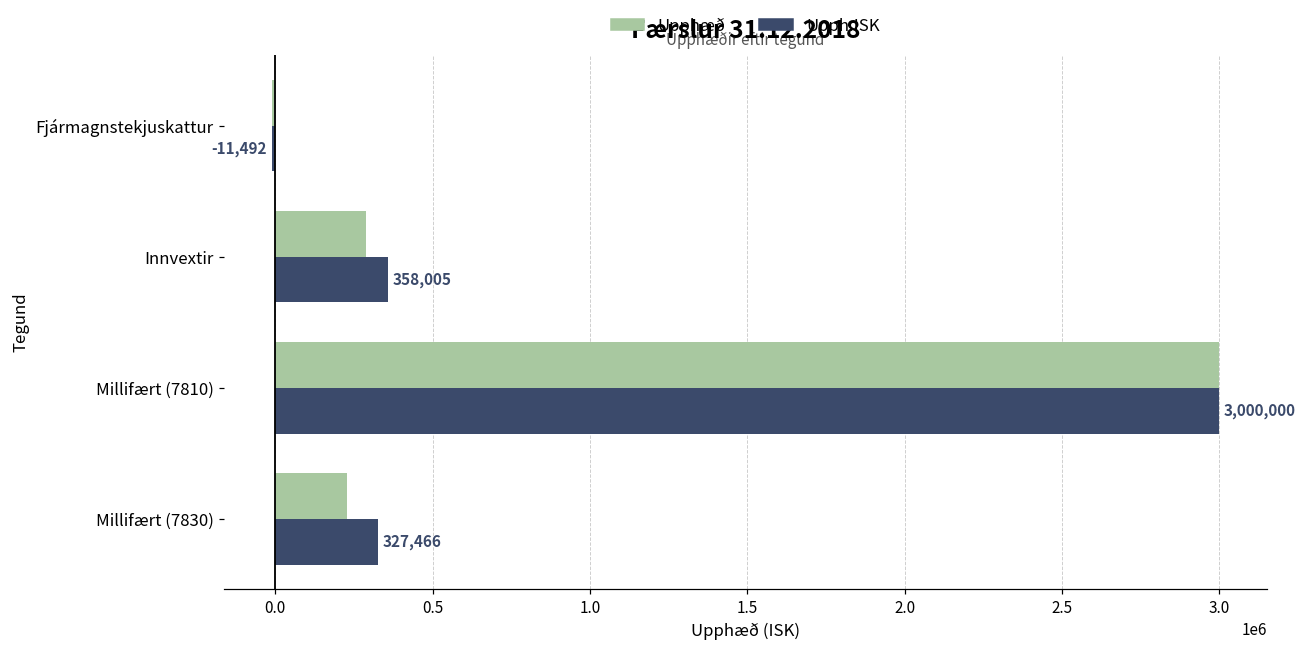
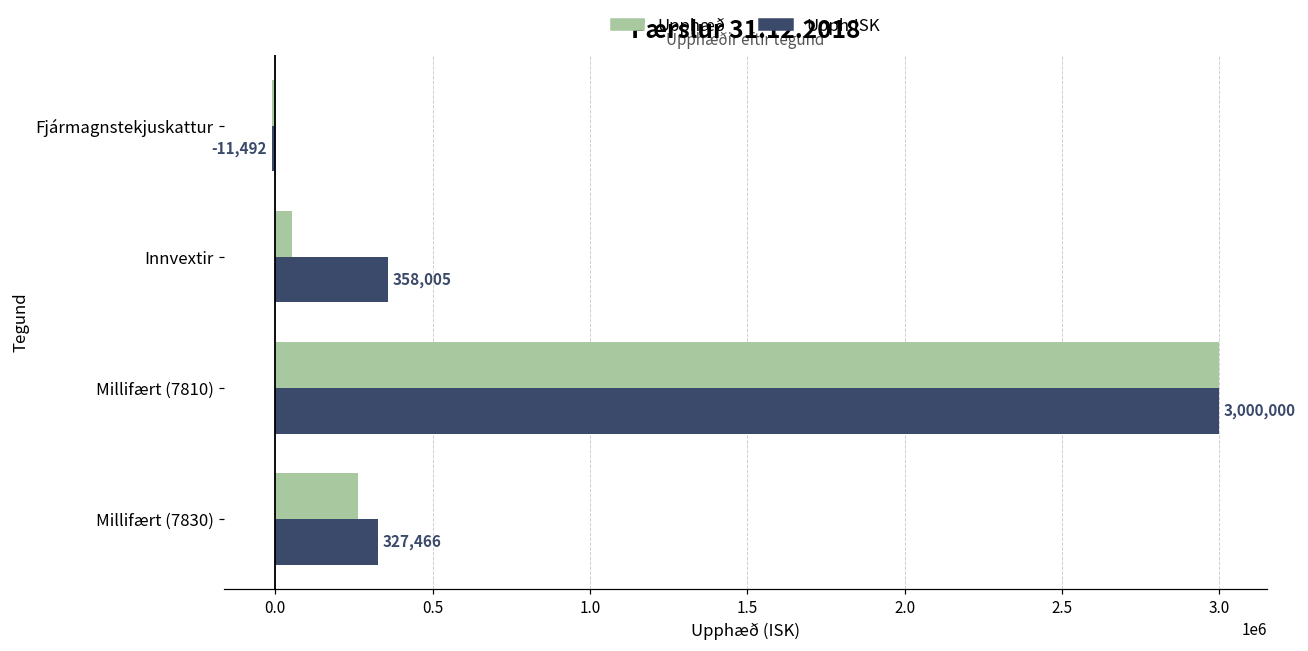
Upphæð, Innvextir: 290000 -> 50000
Upphæð, Millifært (7830): 230000 -> 260000
